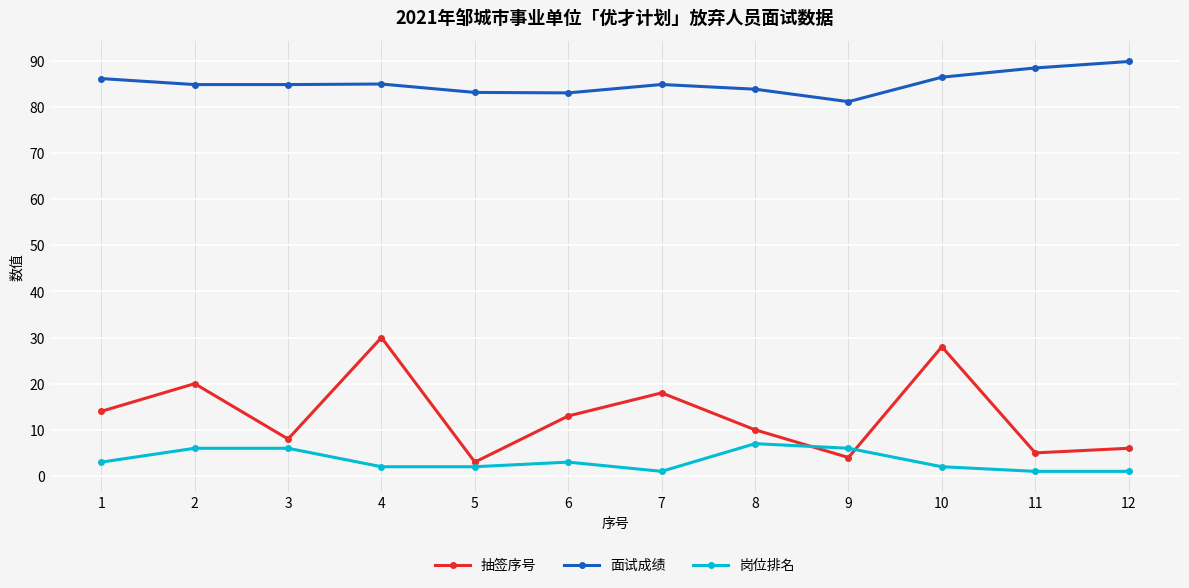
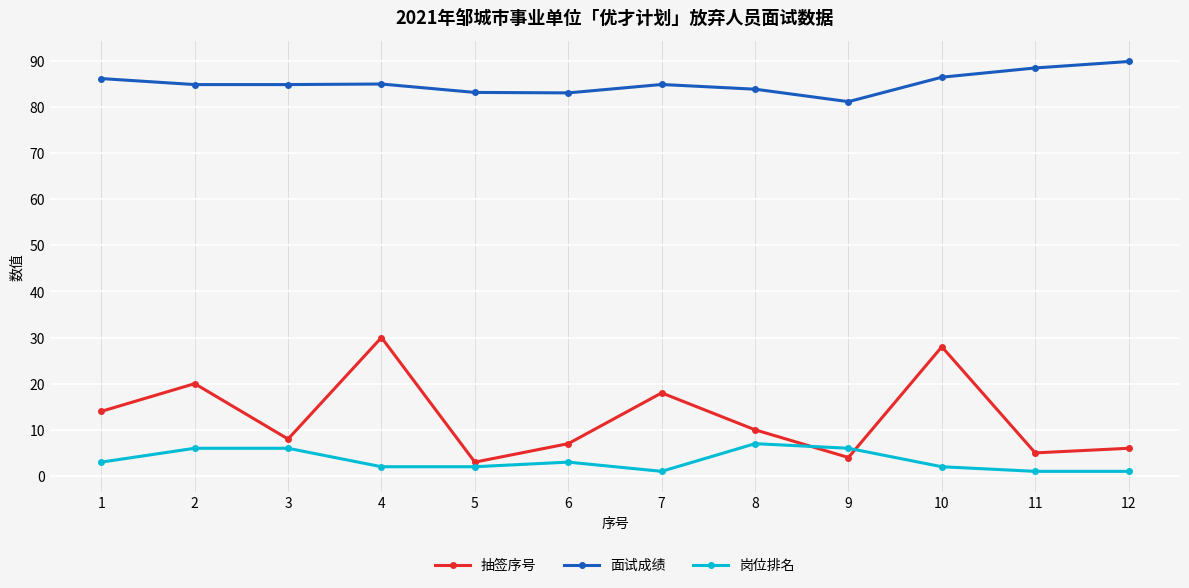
抽签序号, 6: 13 -> 7
